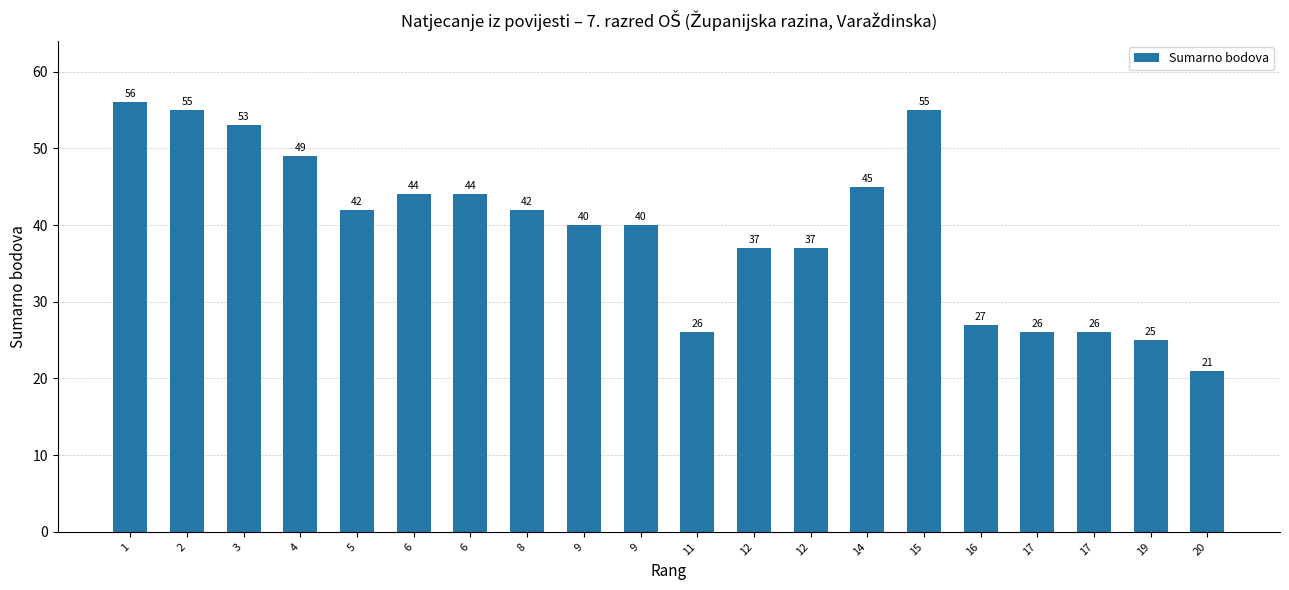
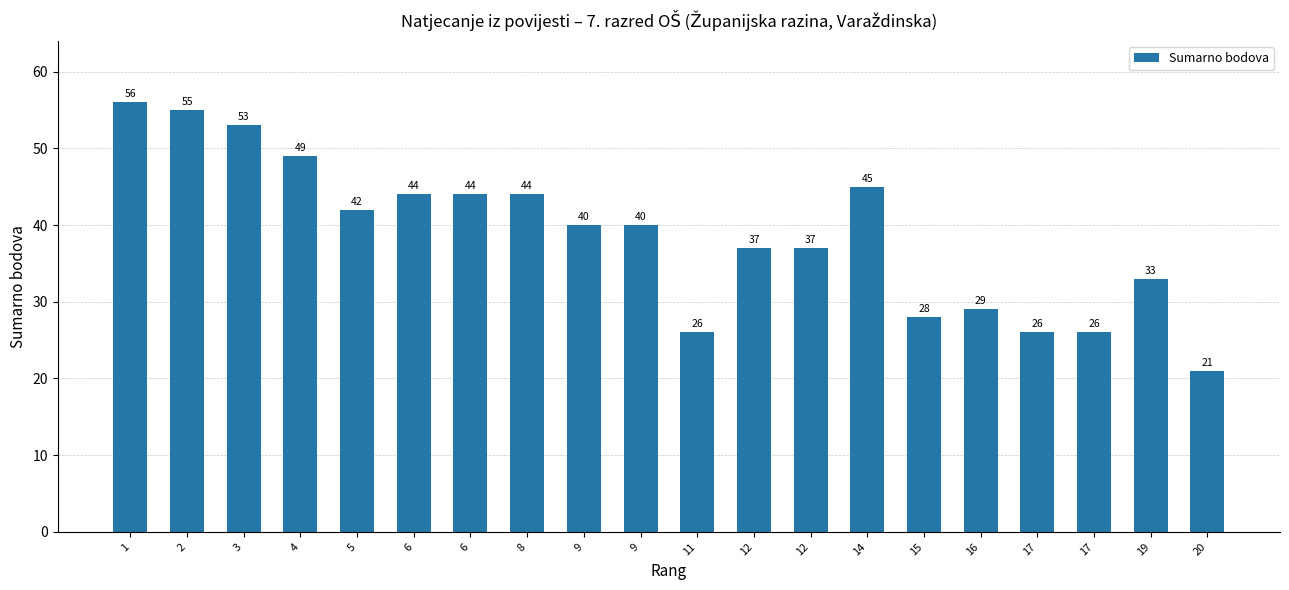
8: 42 -> 44
15: 55 -> 28
16: 27 -> 29
19: 25 -> 33
